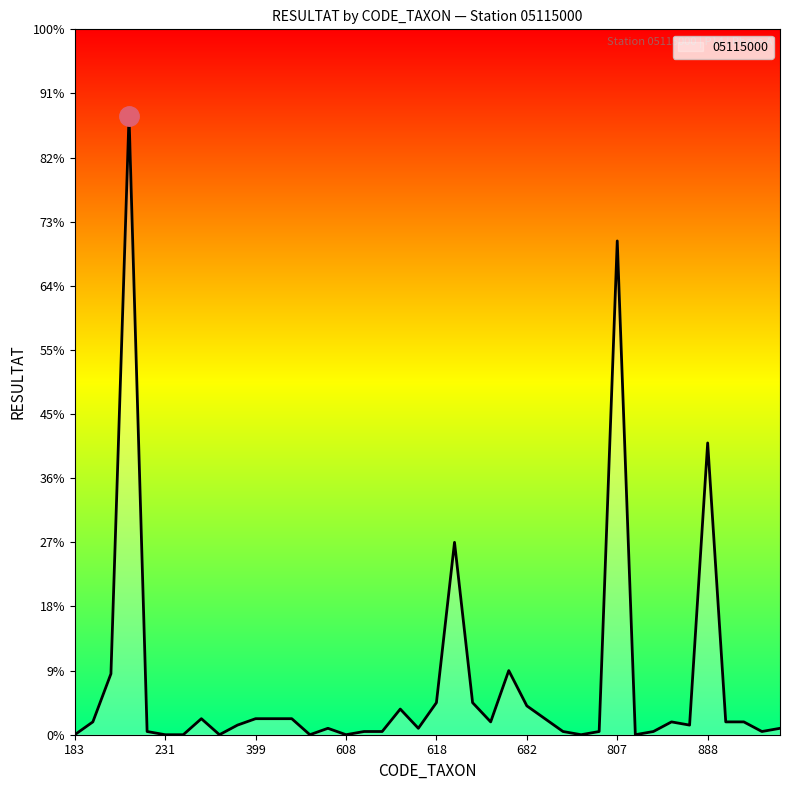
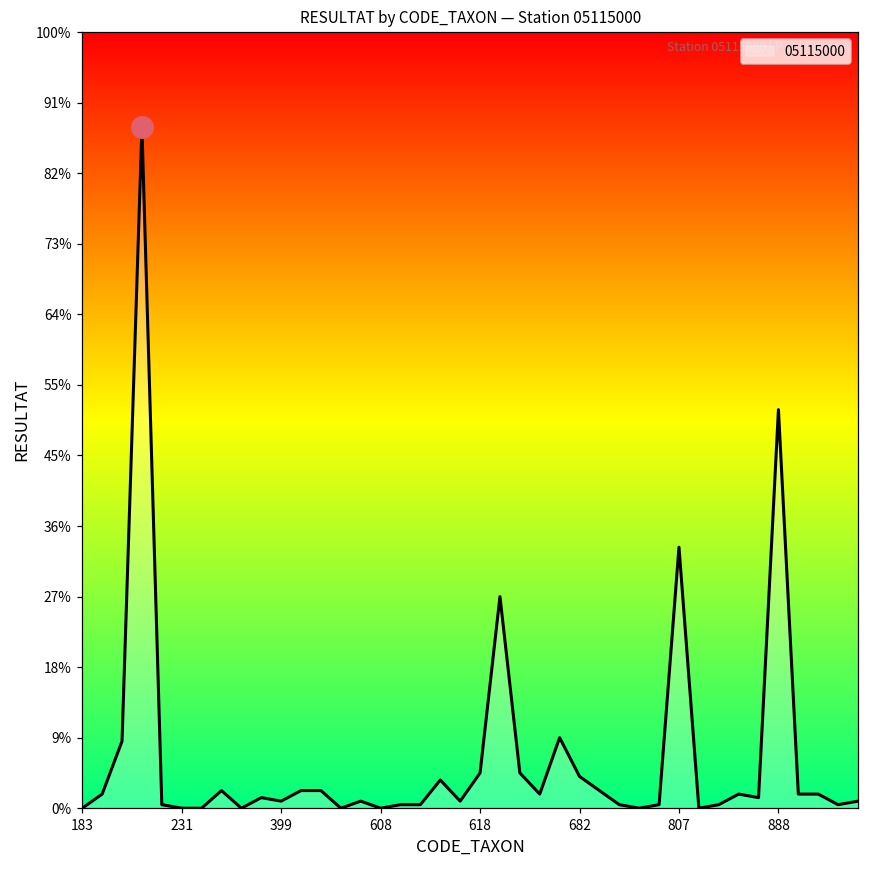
05115000, 399: 2% -> 1%
05115000, 807: 70% -> 34%
05115000, 888: 41% -> 51%
